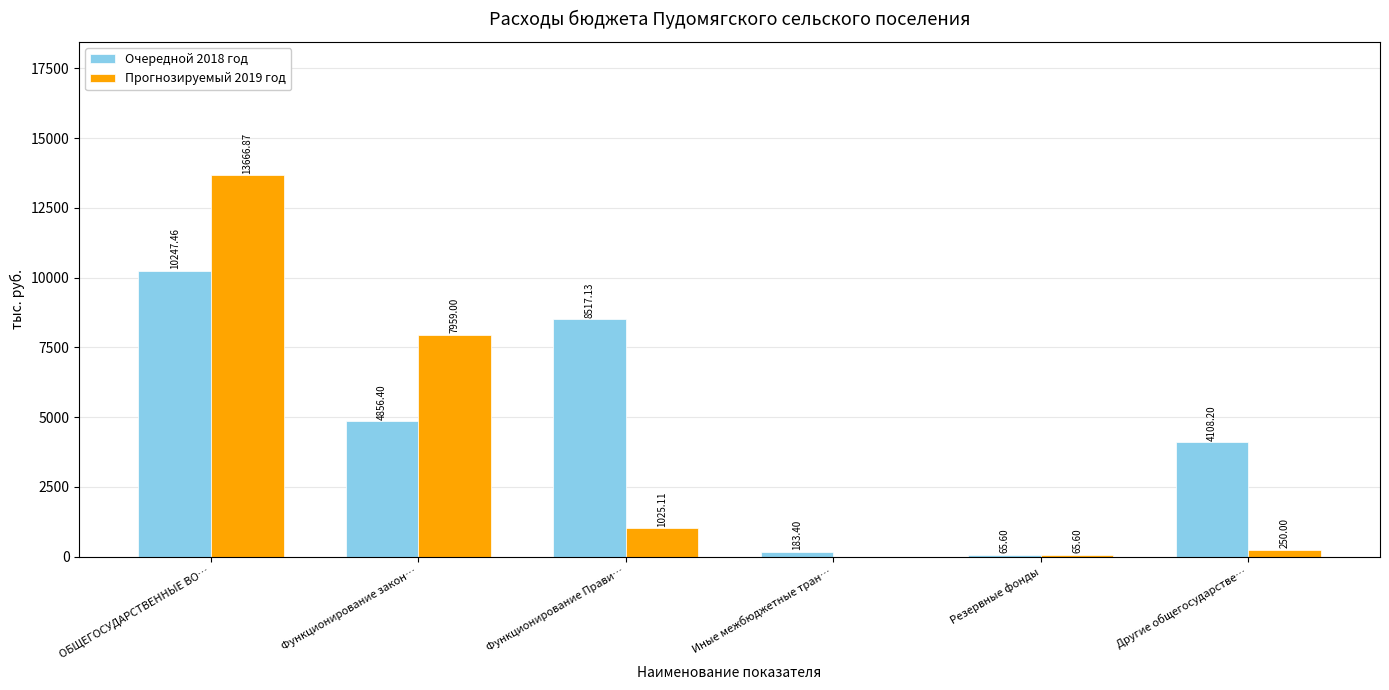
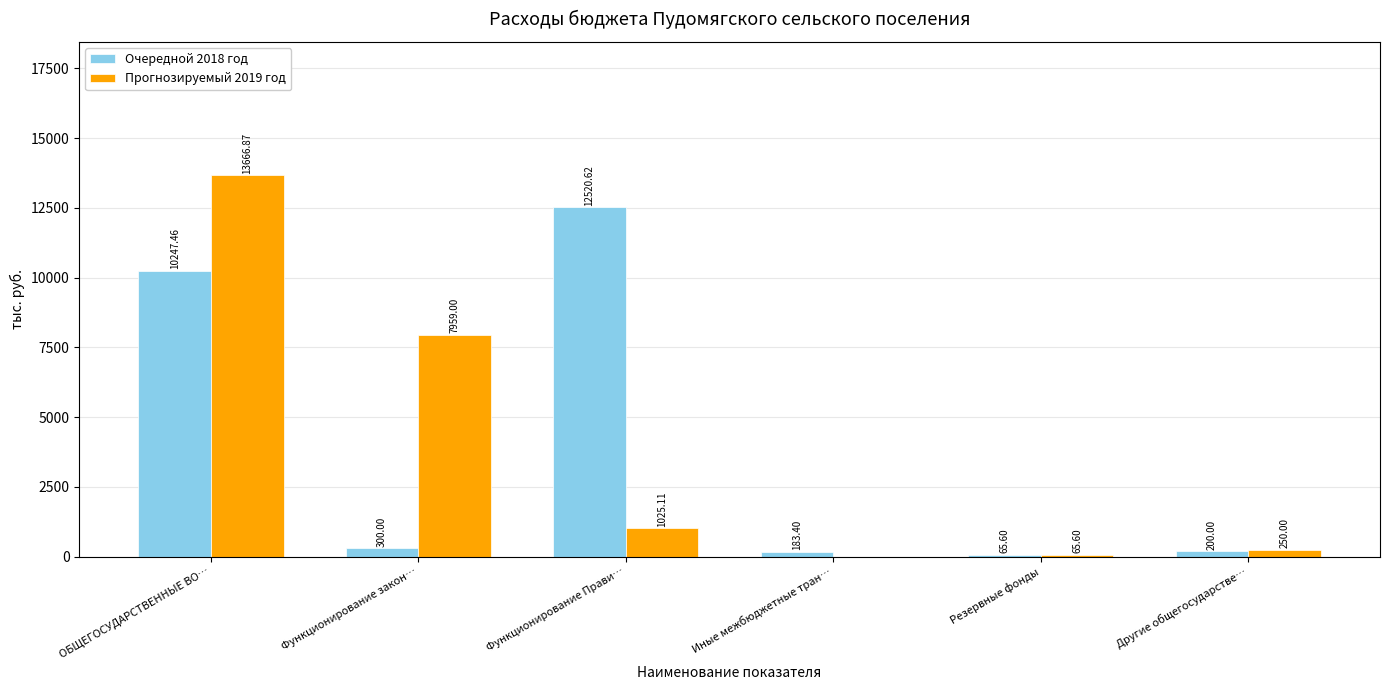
Очередной 2018 год, Функционирование закон…: 4856.40 -> 300.00
Очередной 2018 год, Функционирование Прави…: 8517.13 -> 12520.62
Очередной 2018 год, Другие общегосударстве…: 4108.20 -> 200.00
